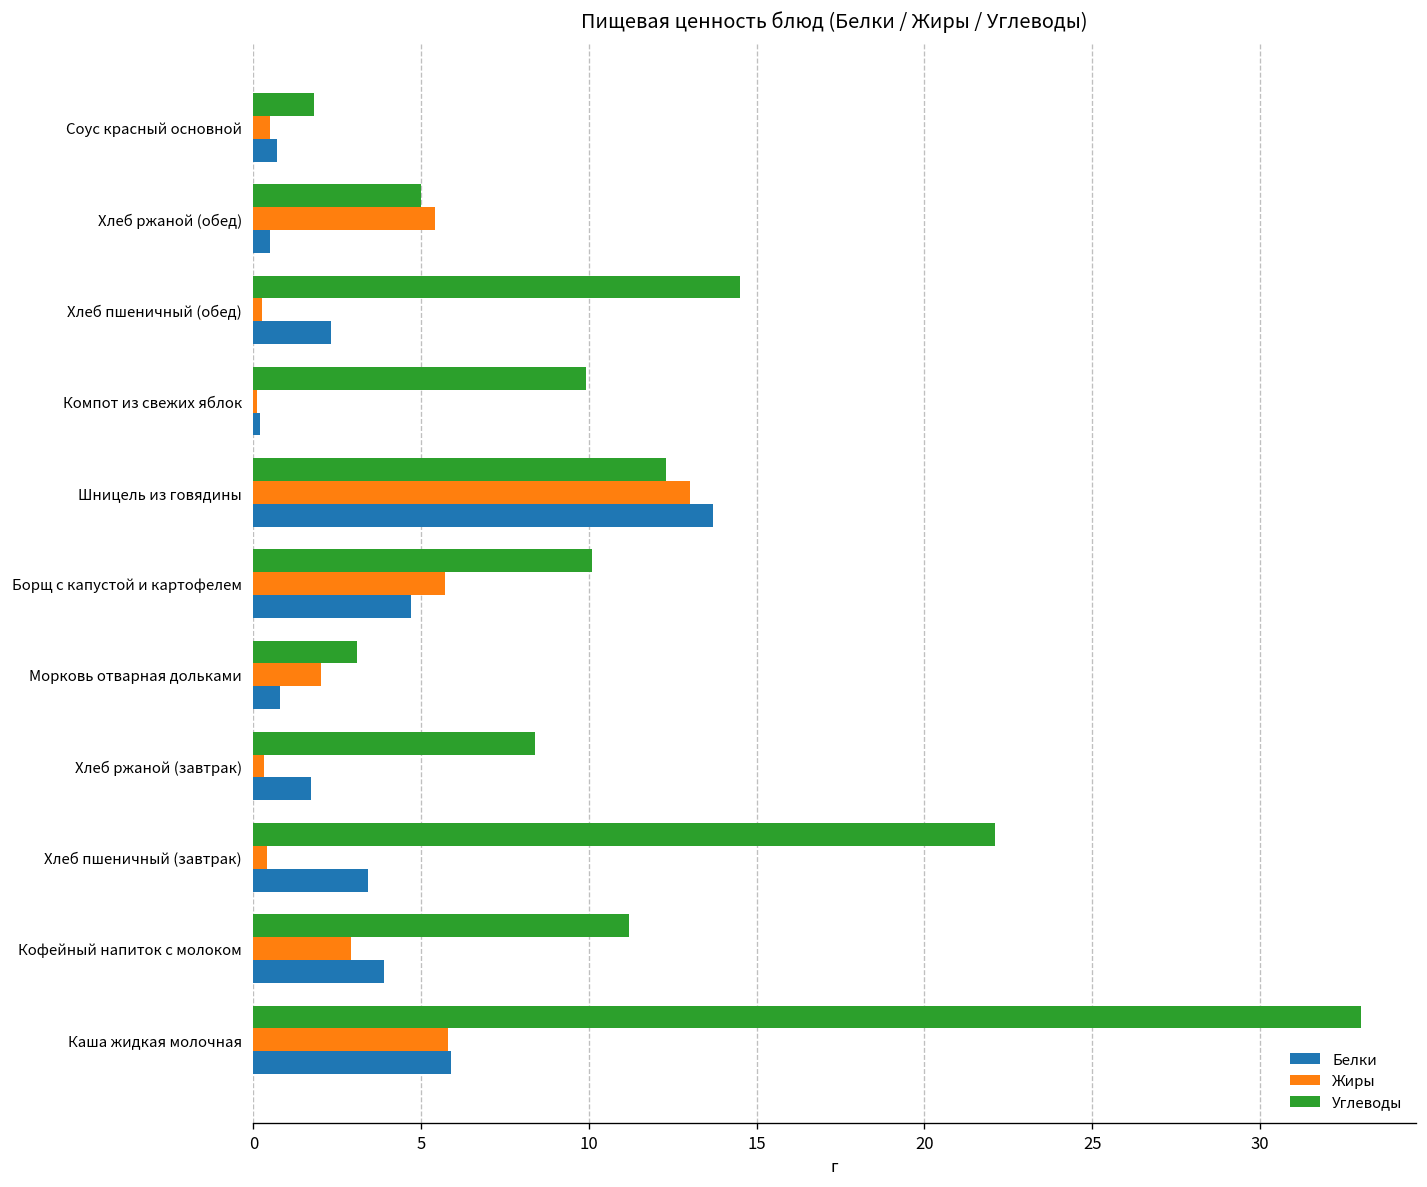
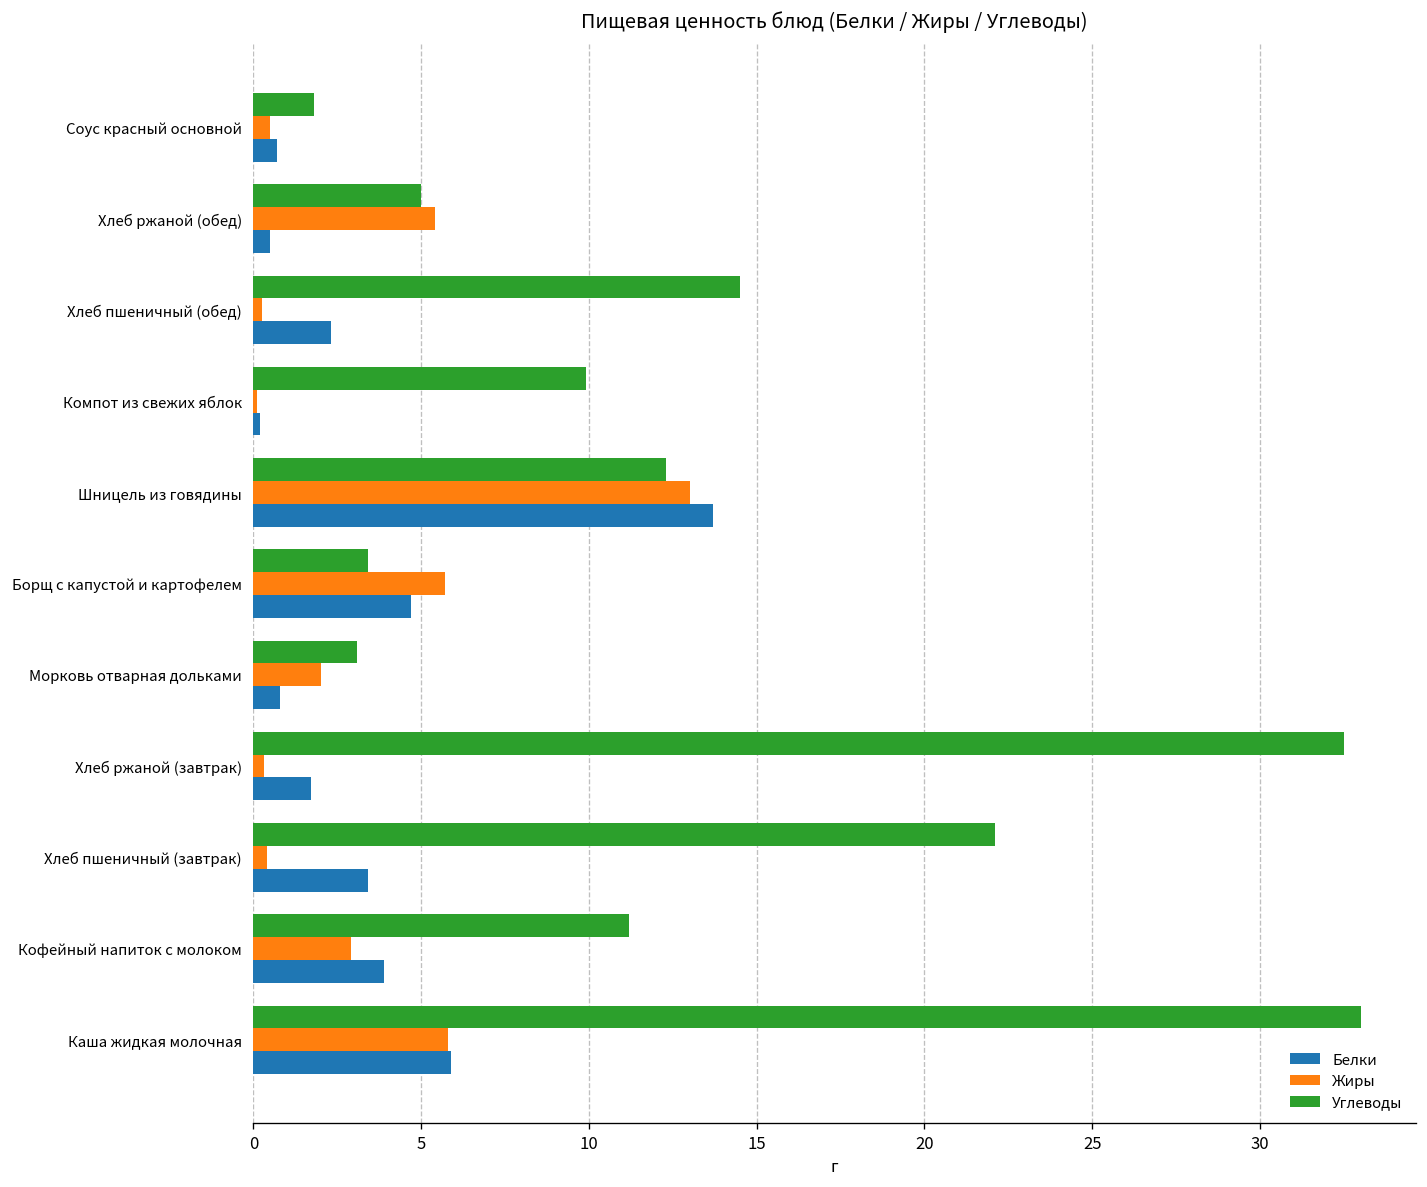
Углеводы, Борщ с капустой и картофелем: 10.1 -> 3.4
Углеводы, Хлеб ржаной (завтрак): 8.4 -> 32.5
